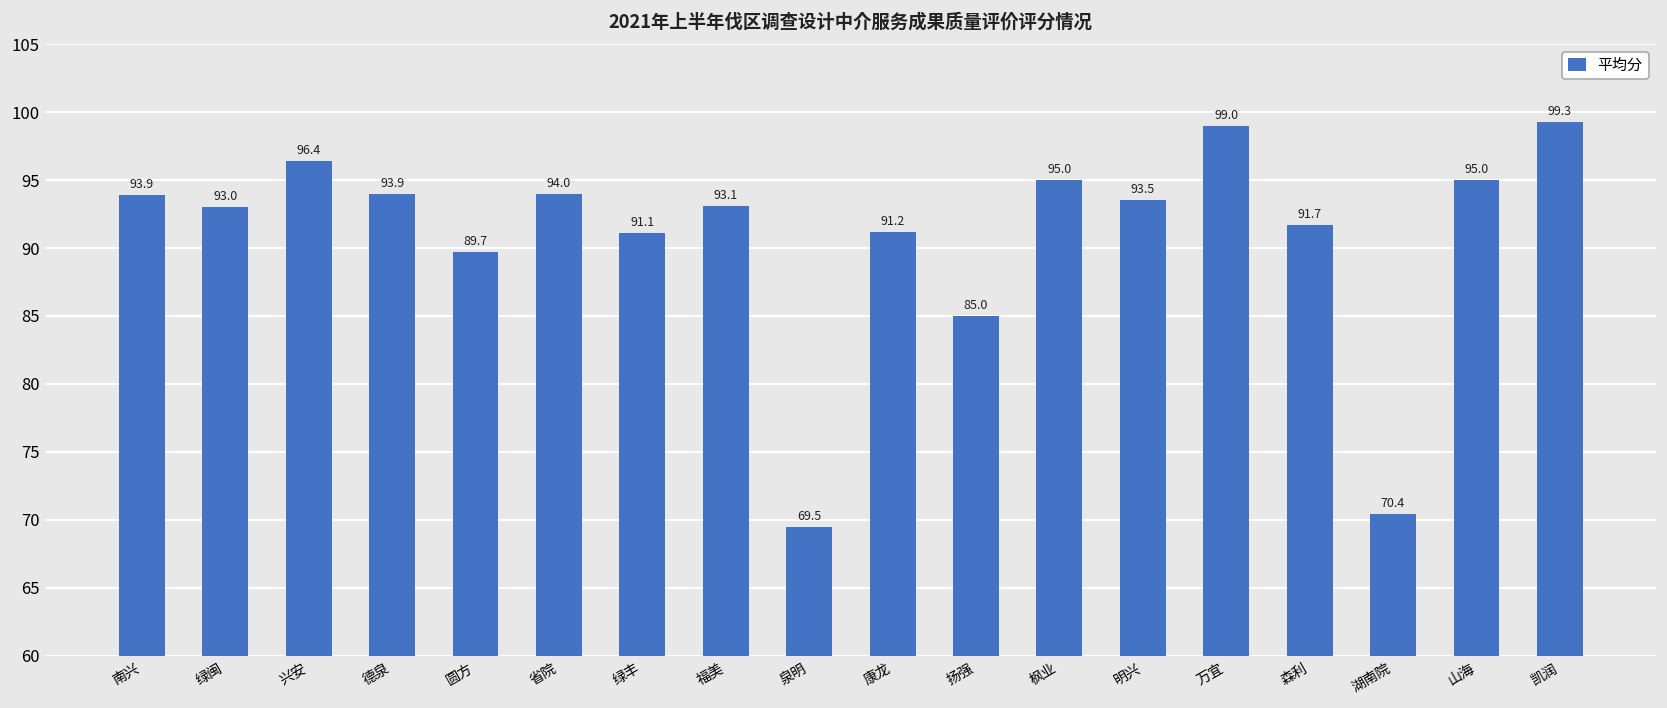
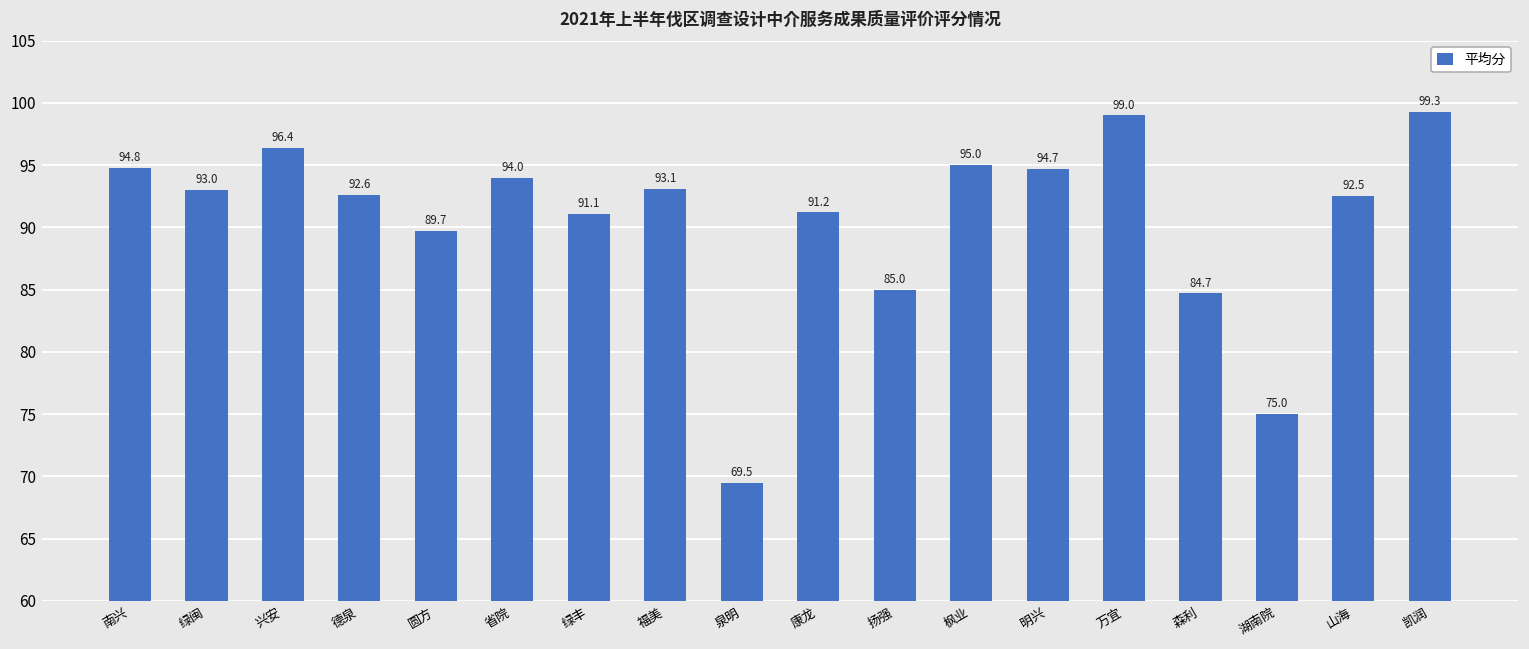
南兴: 93.9 -> 94.8
德泉: 93.9 -> 92.6
明兴: 93.5 -> 94.7
森利: 91.7 -> 84.7
湖南院: 70.4 -> 75.0
山海: 95.0 -> 92.5
